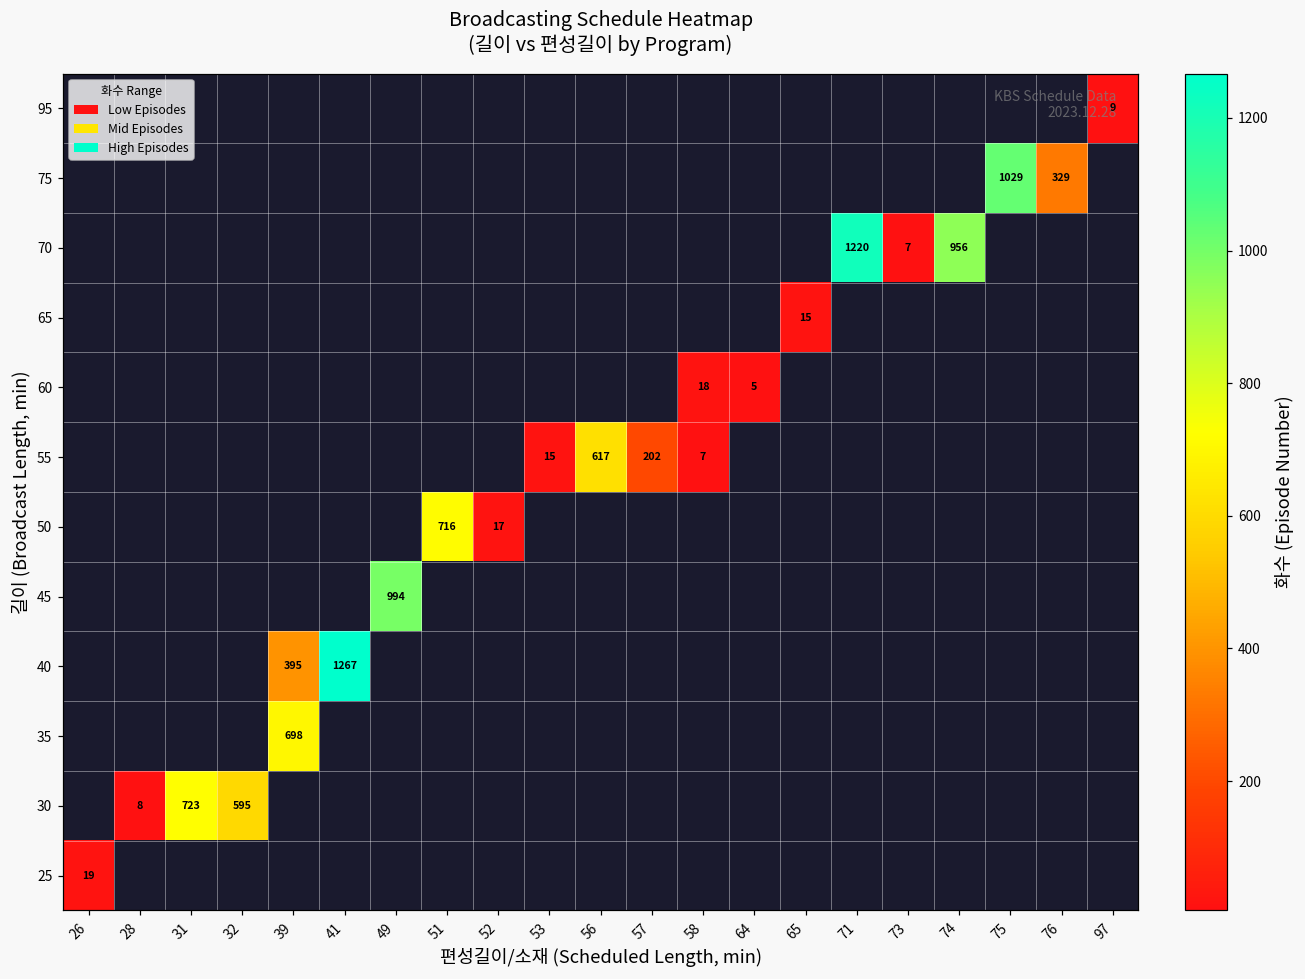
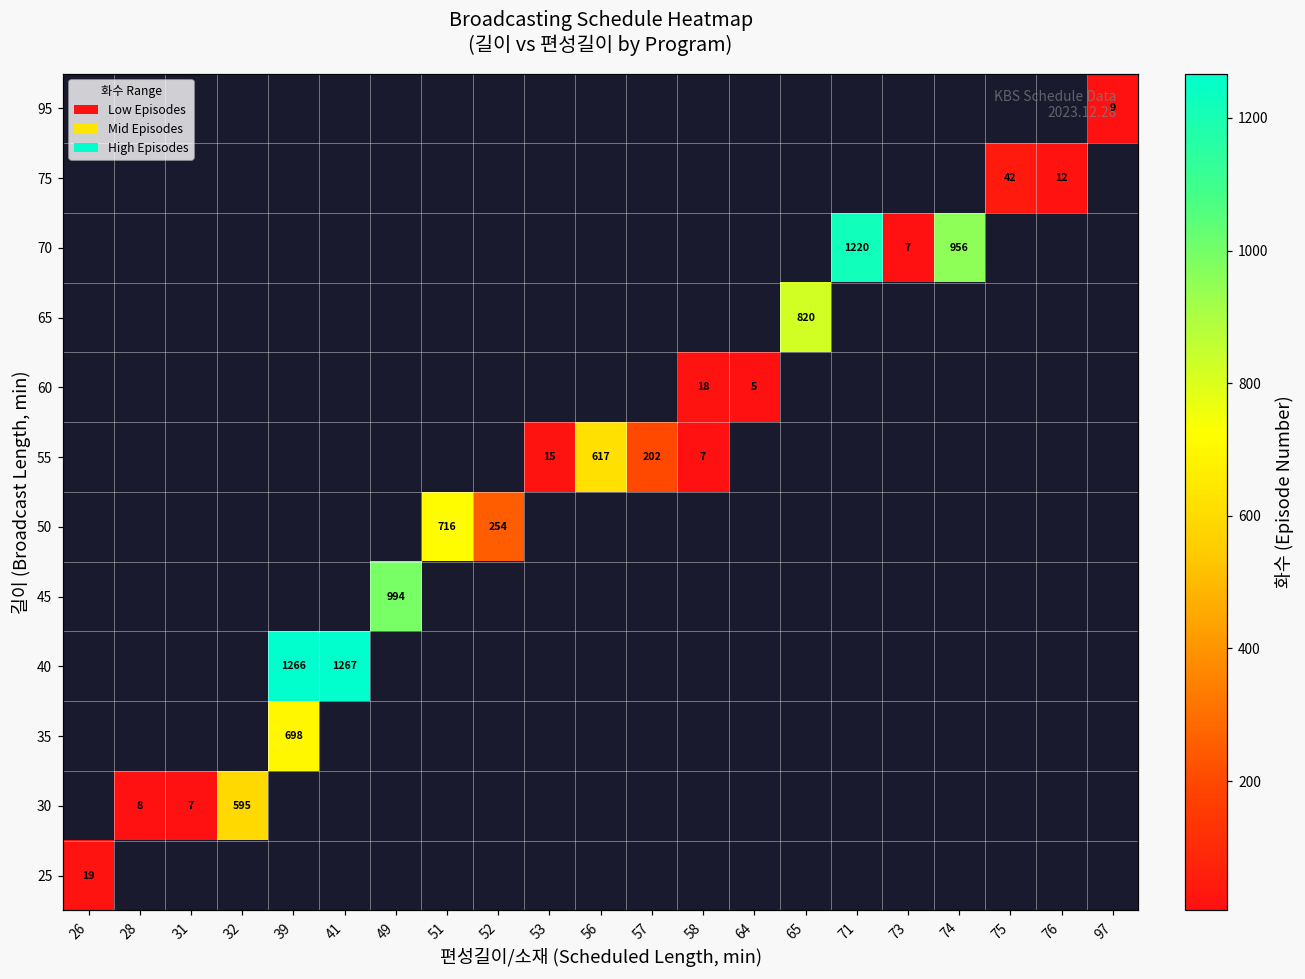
75, 75: 1029 -> 42
75, 76: 329 -> 12
65, 65: 15 -> 820
50, 52: 17 -> 254
40, 39: 395 -> 1266
30, 31: 723 -> 7
